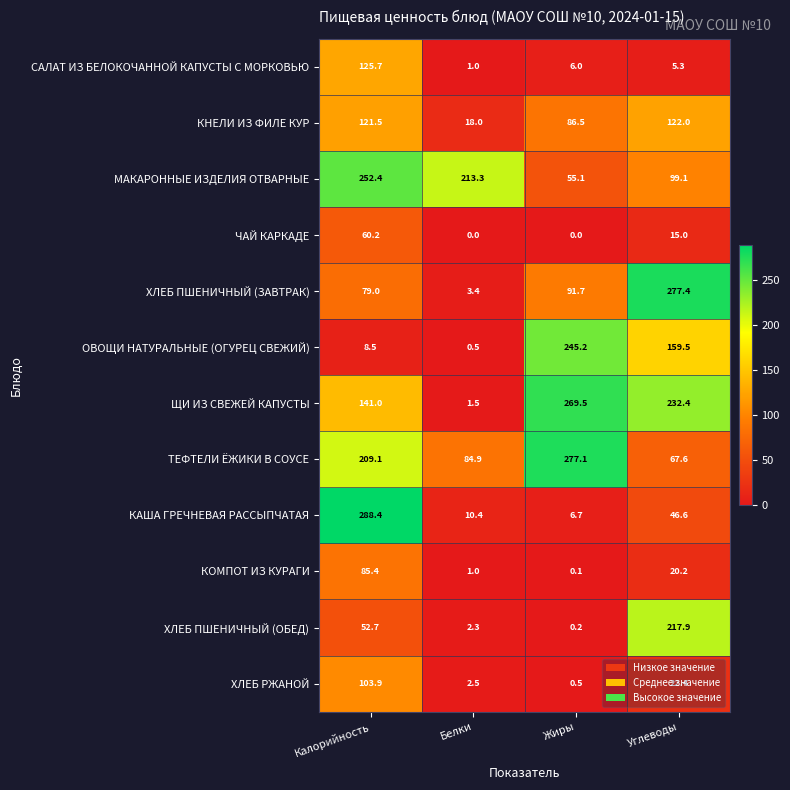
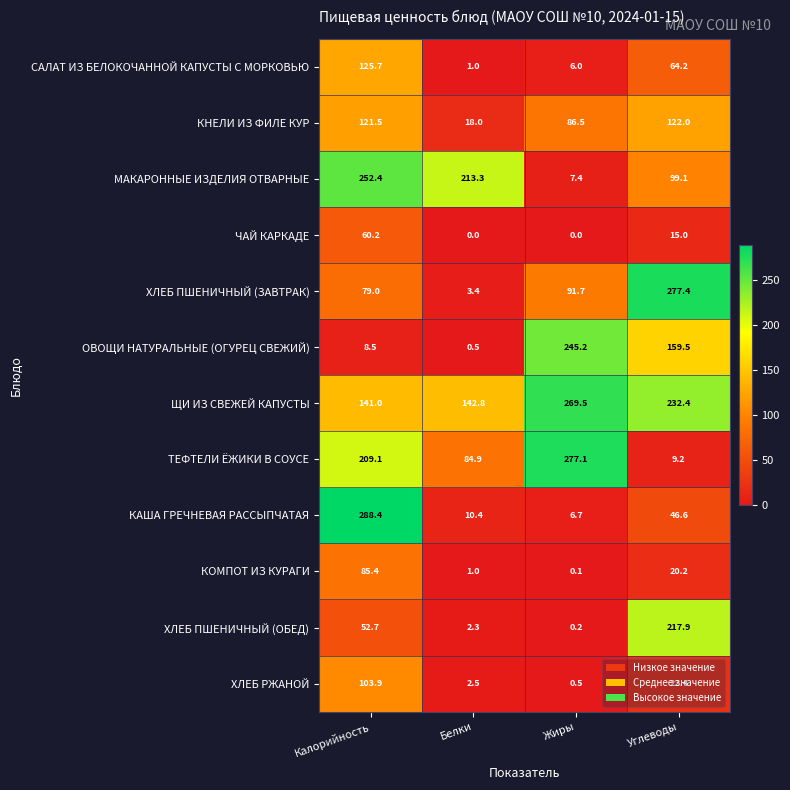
САЛАТ ИЗ БЕЛОКОЧАННОЙ КАПУСТЫ С МОРКОВЬЮ, Углеводы: 5.3 -> 64.2
МАКАРОННЫЕ ИЗДЕЛИЯ ОТВАРНЫЕ, Жиры: 55.1 -> 7.4
ЩИ ИЗ СВЕЖЕЙ КАПУСТЫ, Белки: 1.5 -> 142.8
ТЕФТЕЛИ ЁЖИКИ В СОУСЕ, Углеводы: 67.6 -> 9.2
